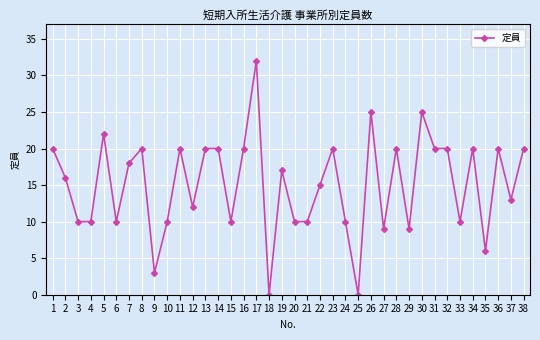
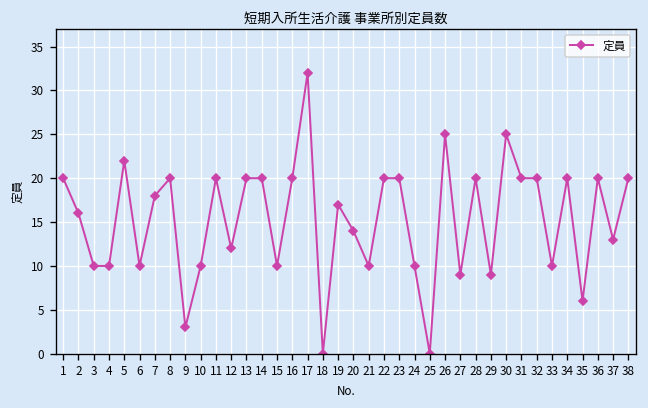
20: 10 -> 14
22: 15 -> 20
